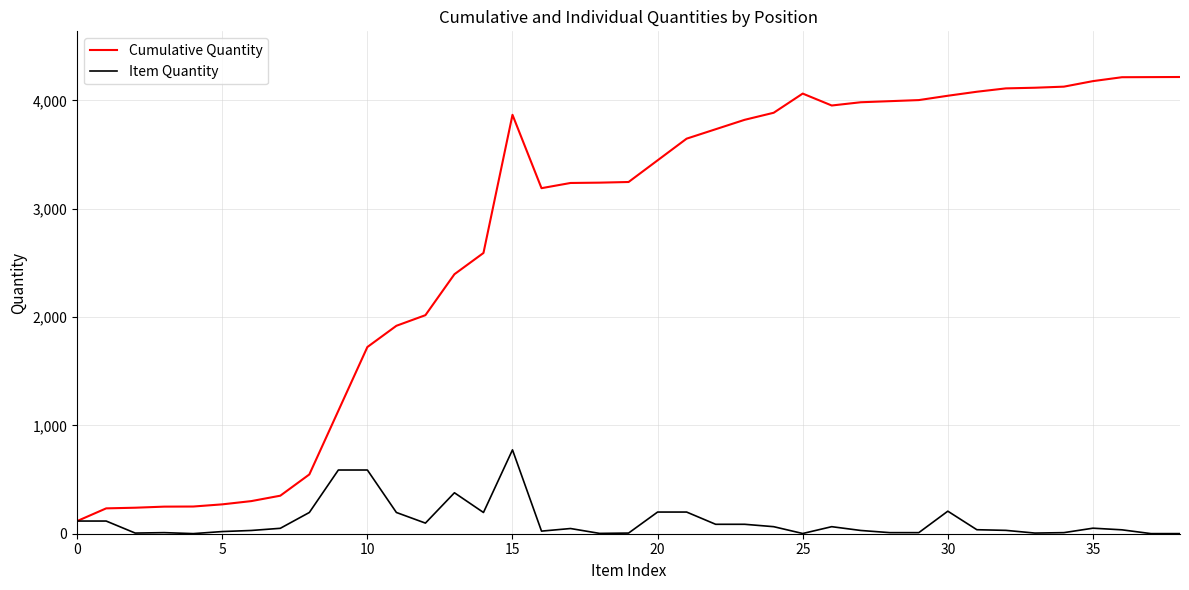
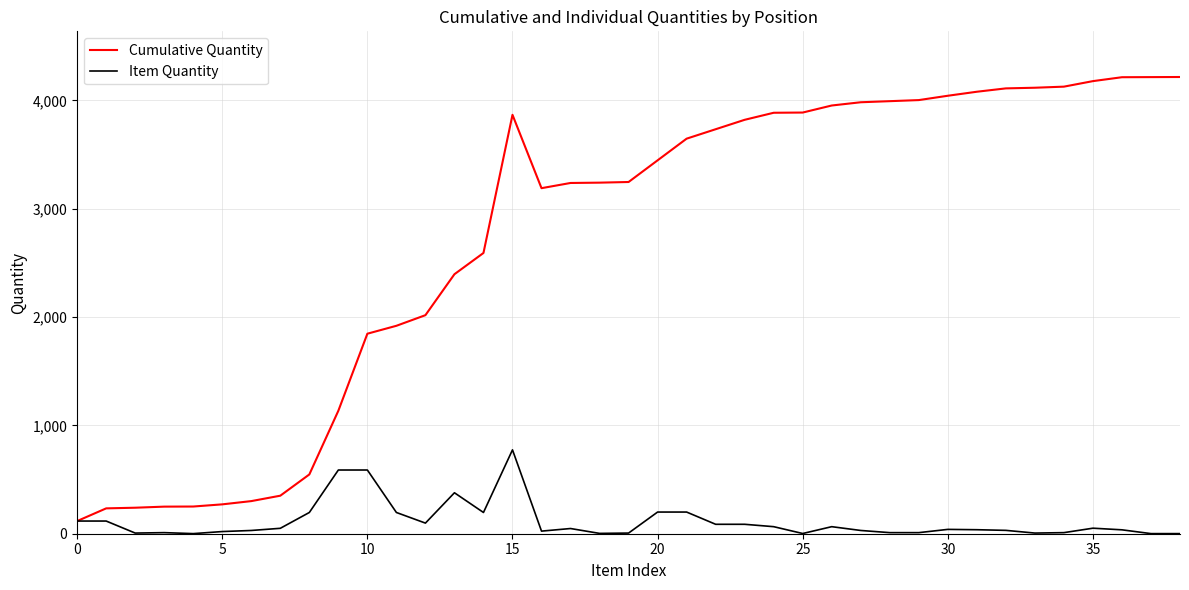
Cumulative Quantity, 10: 1,720 -> 1,850
Cumulative Quantity, 25: 4,060 -> 3,890
Item Quantity, 30: 210 -> 40
